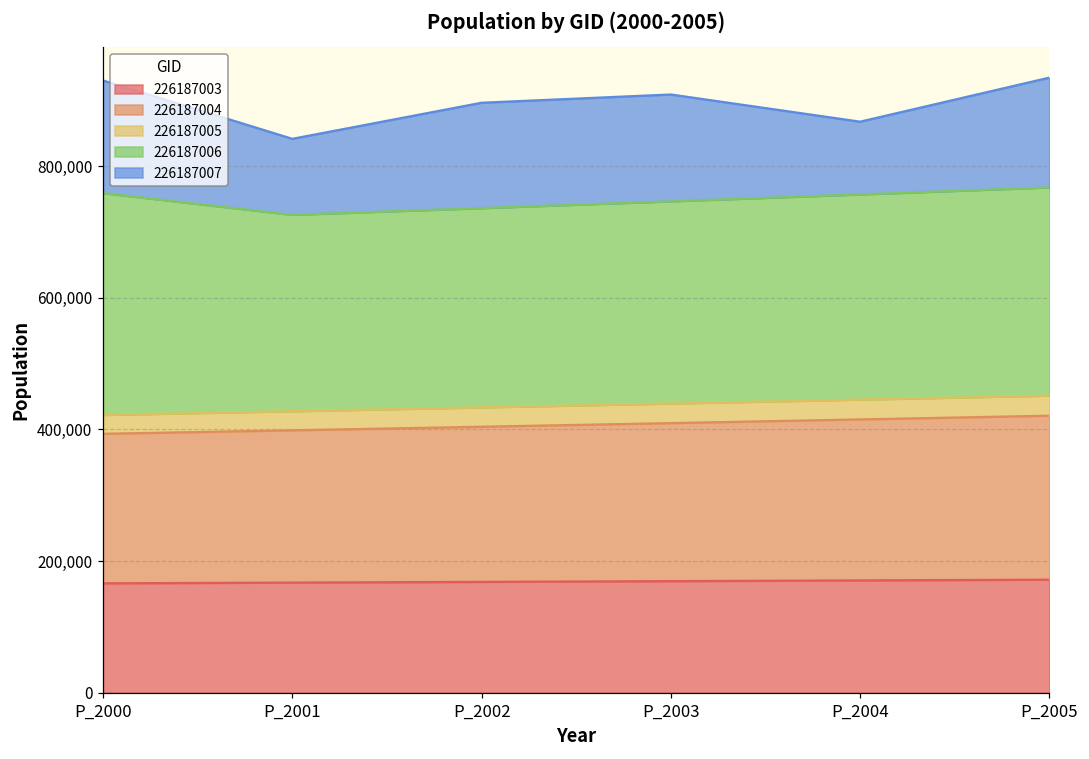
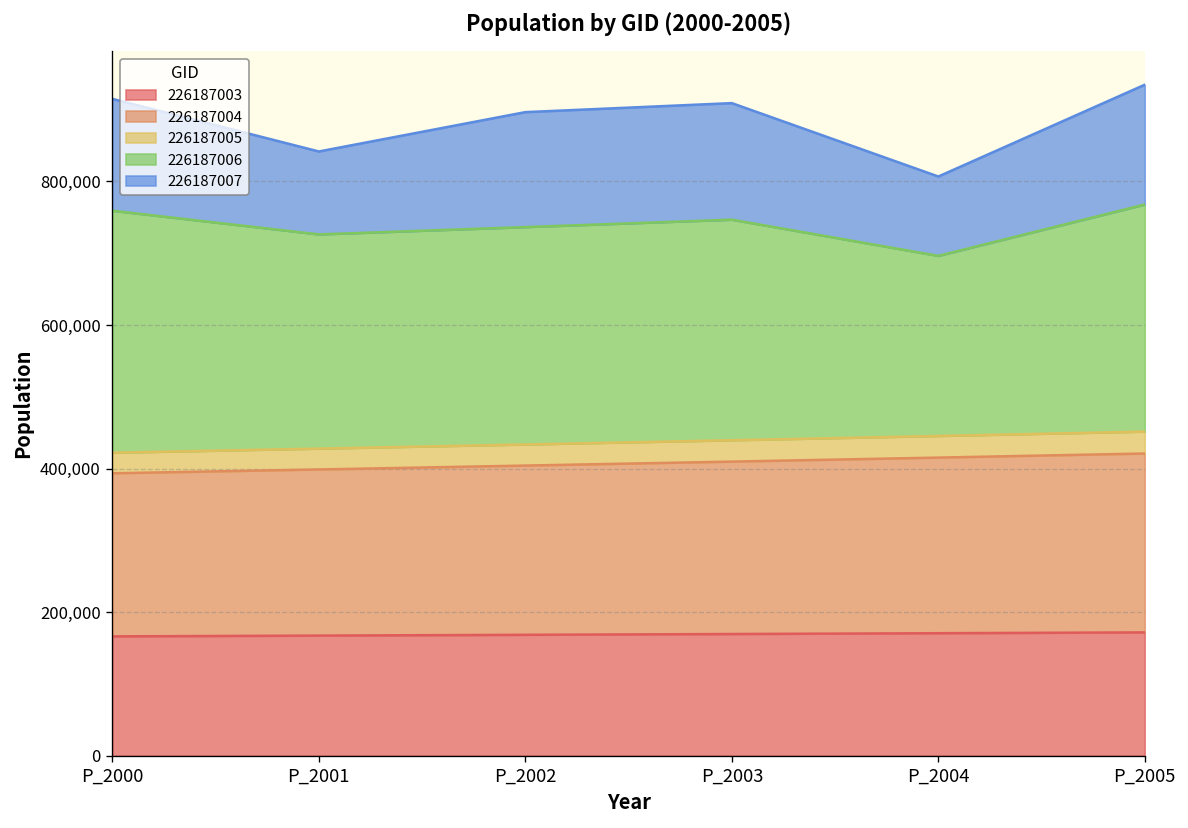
226187007, P_2000: 170,000 -> 160,000
226187006, P_2004: 310,000 -> 250,000
